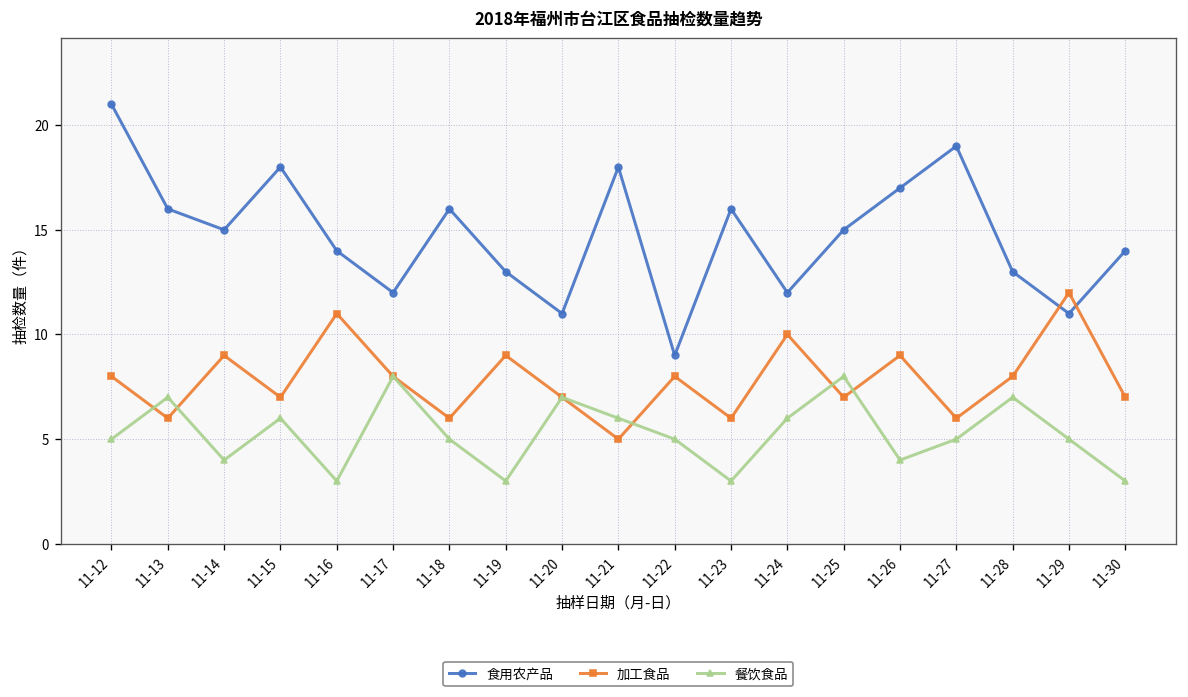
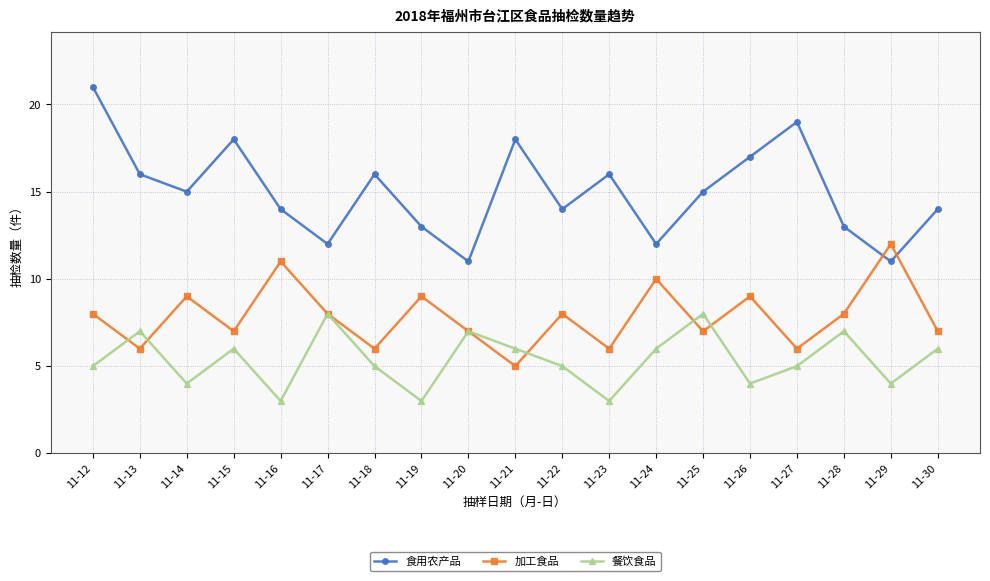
食用农产品, 11-22: 9 -> 14
餐饮食品, 11-29: 5 -> 4
餐饮食品, 11-30: 3 -> 6
